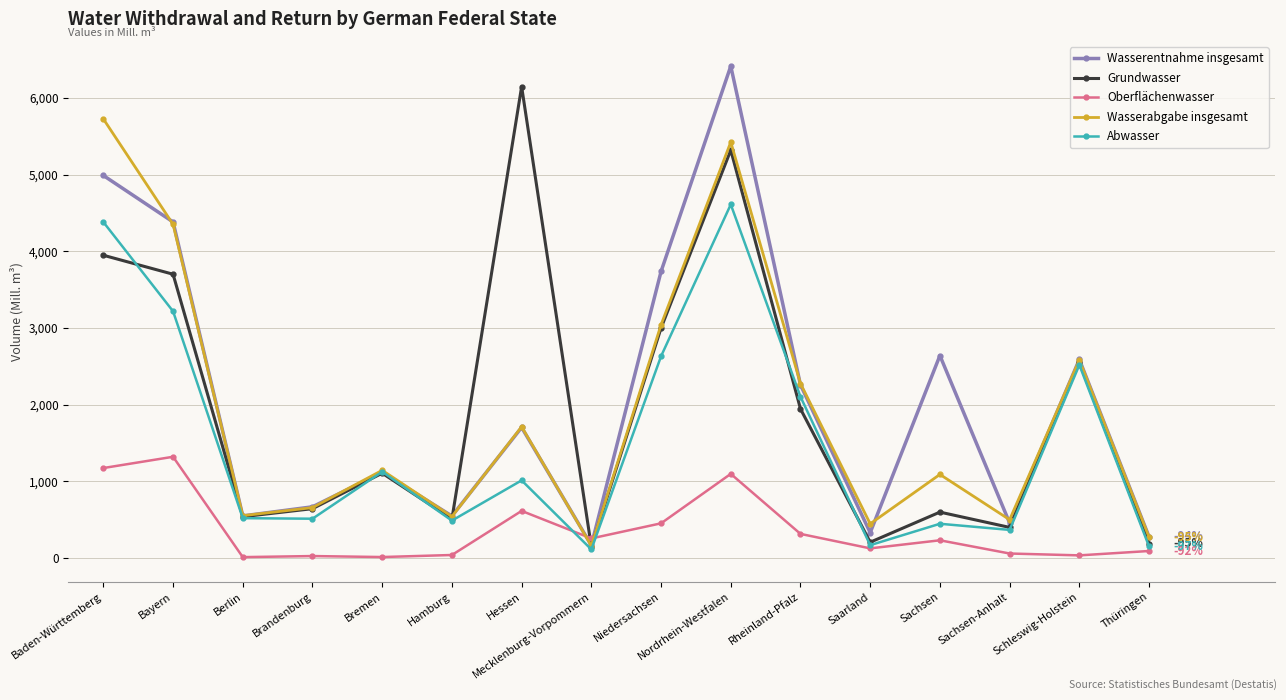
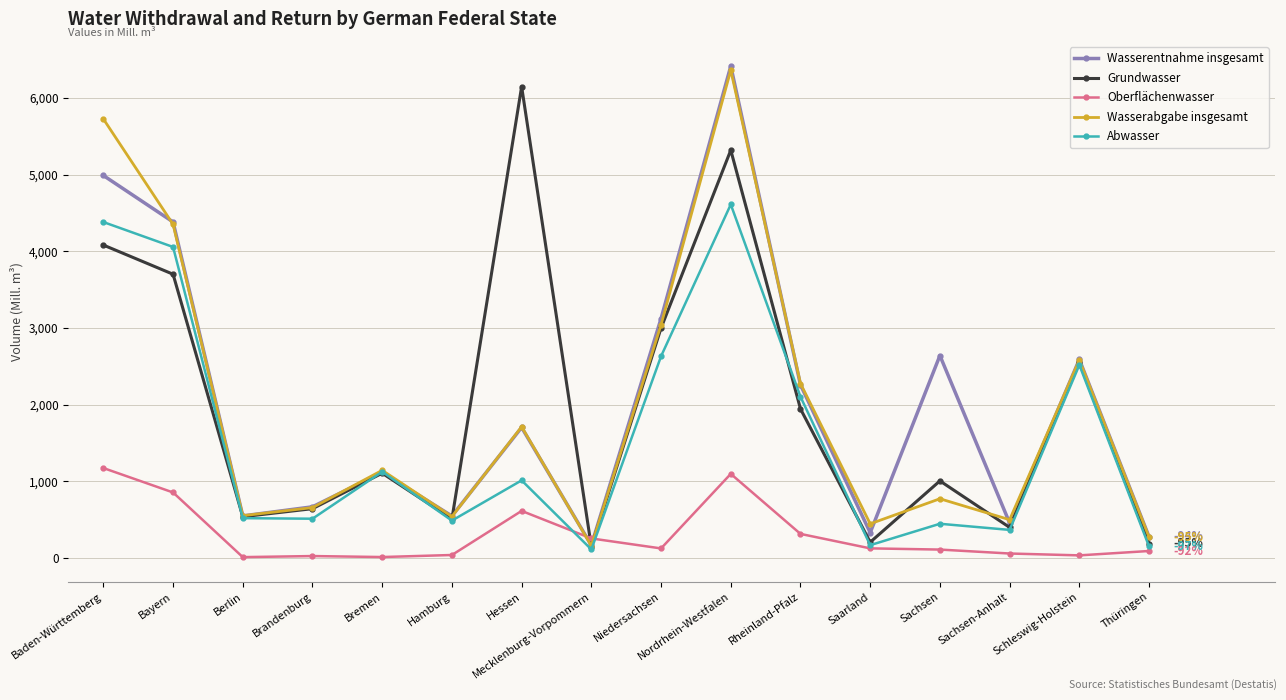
Grundwasser, Baden-Württemberg: 3,900 -> 4,100
Oberflächenwasser, Bayern: 1,300 -> 900
Abwasser, Bayern: 3,200 -> 4,100
Wasserentnahme insgesamt, Niedersachsen: 3,700 -> 3,100
Oberflächenwasser, Niedersachsen: 500 -> 100
Wasserabgabe insgesamt, Nordrhein-Westfalen: 5,400 -> 6,400
Grundwasser, Sachsen: 600 -> 1,000
Oberflächenwasser, Sachsen: 200 -> 100
Wasserabgabe insgesamt, Sachsen: 1,100 -> 800
